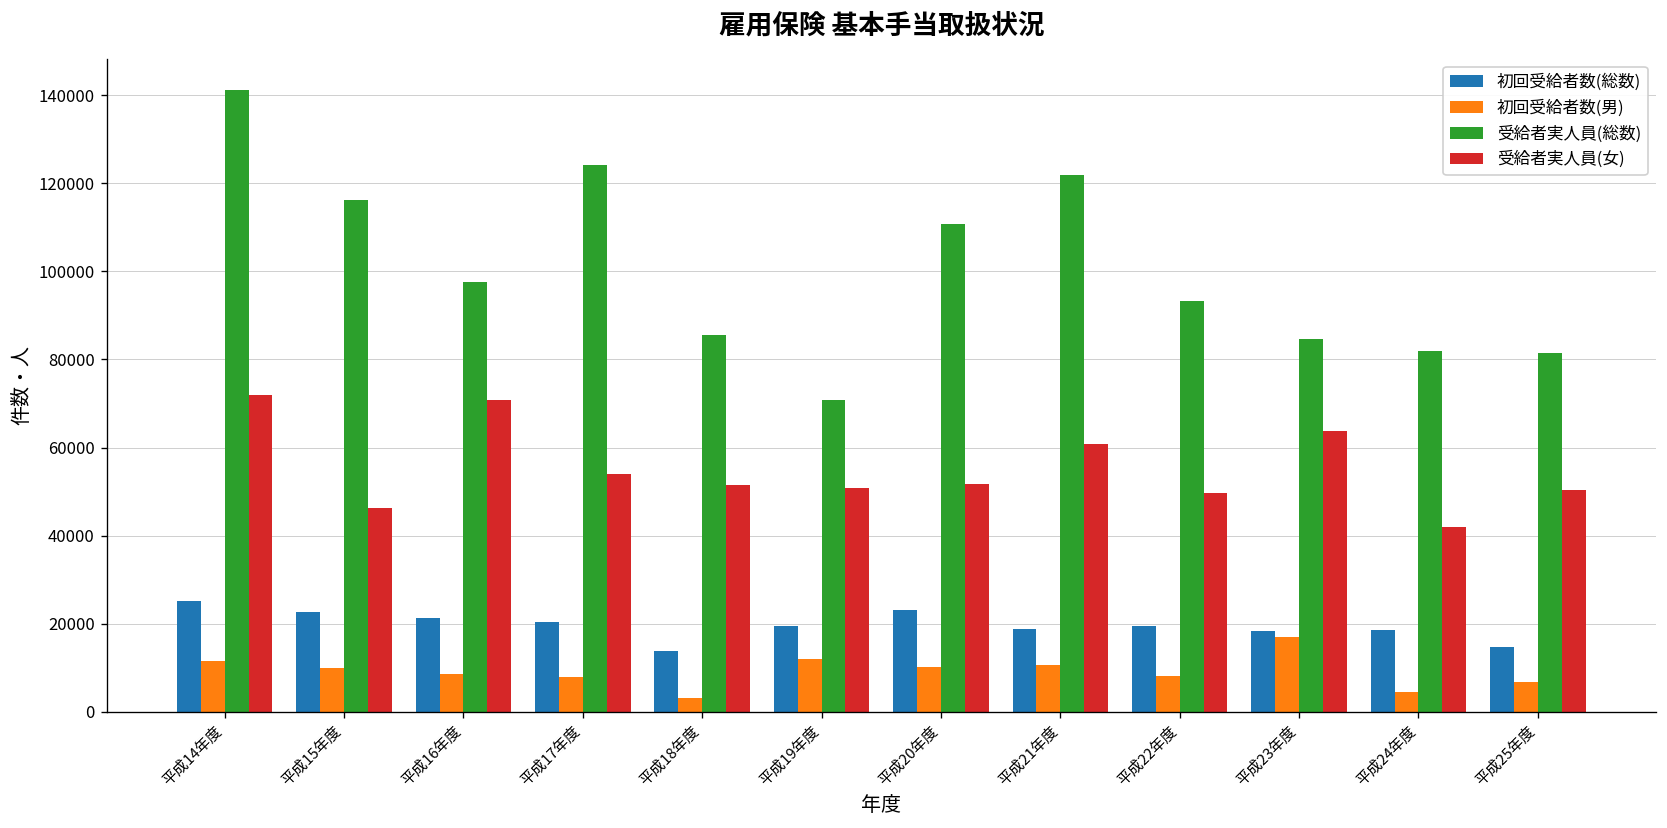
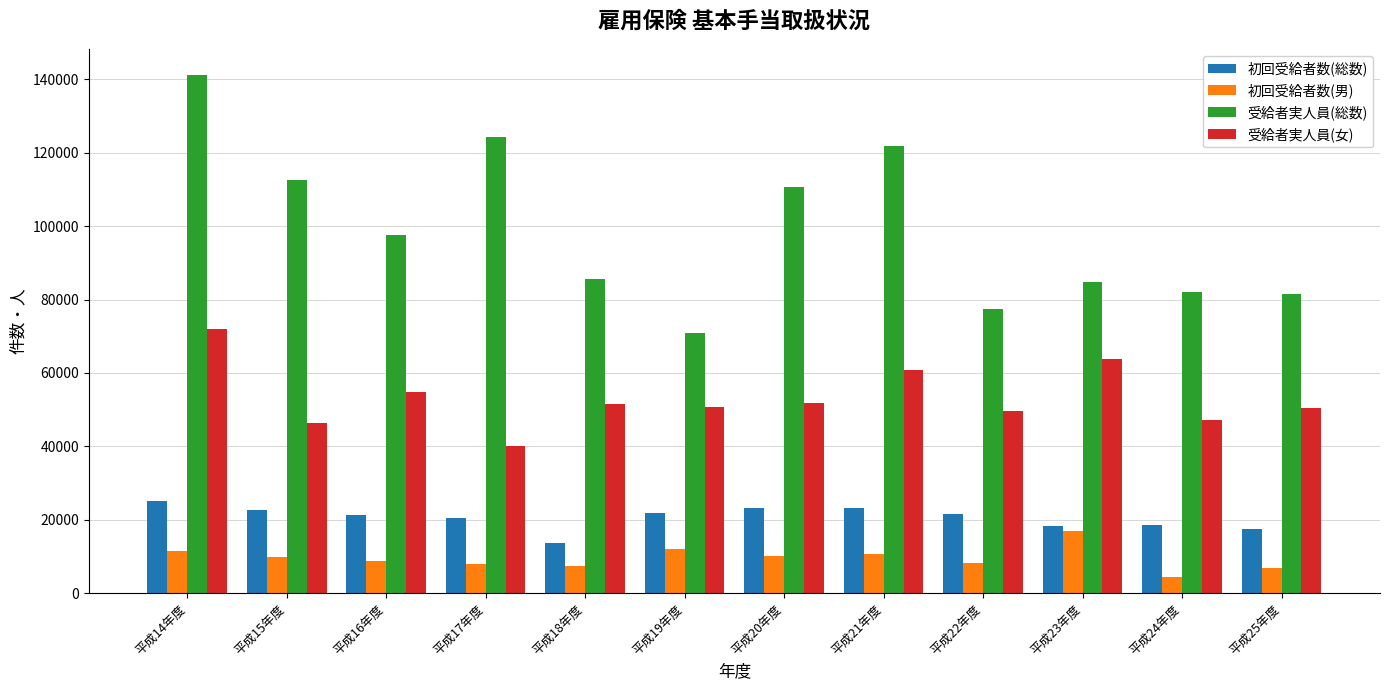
受給者実人員(総数), 平成15年度: 116000 -> 112000
受給者実人員(女), 平成16年度: 71000 -> 55000
受給者実人員(女), 平成17年度: 54000 -> 40000
初回受給者数(男), 平成18年度: 3000 -> 7000
初回受給者数(総数), 平成19年度: 20000 -> 22000
初回受給者数(総数), 平成21年度: 19000 -> 23000
初回受給者数(総数), 平成22年度: 19000 -> 22000
受給者実人員(総数), 平成22年度: 93000 -> 77000
受給者実人員(女), 平成24年度: 42000 -> 47000
初回受給者数(総数), 平成25年度: 15000 -> 17000
